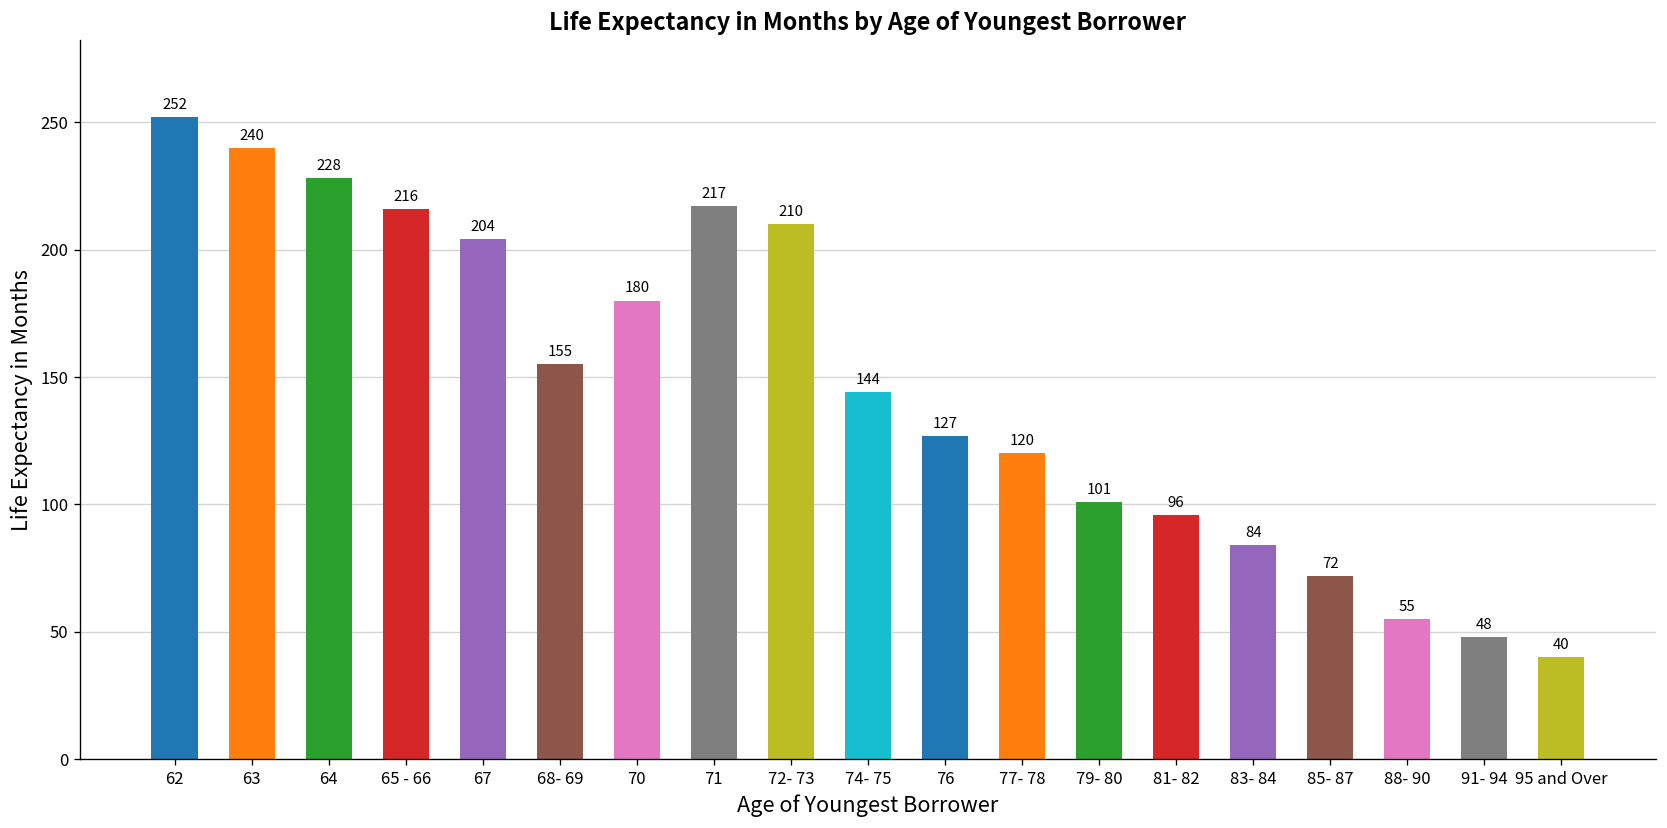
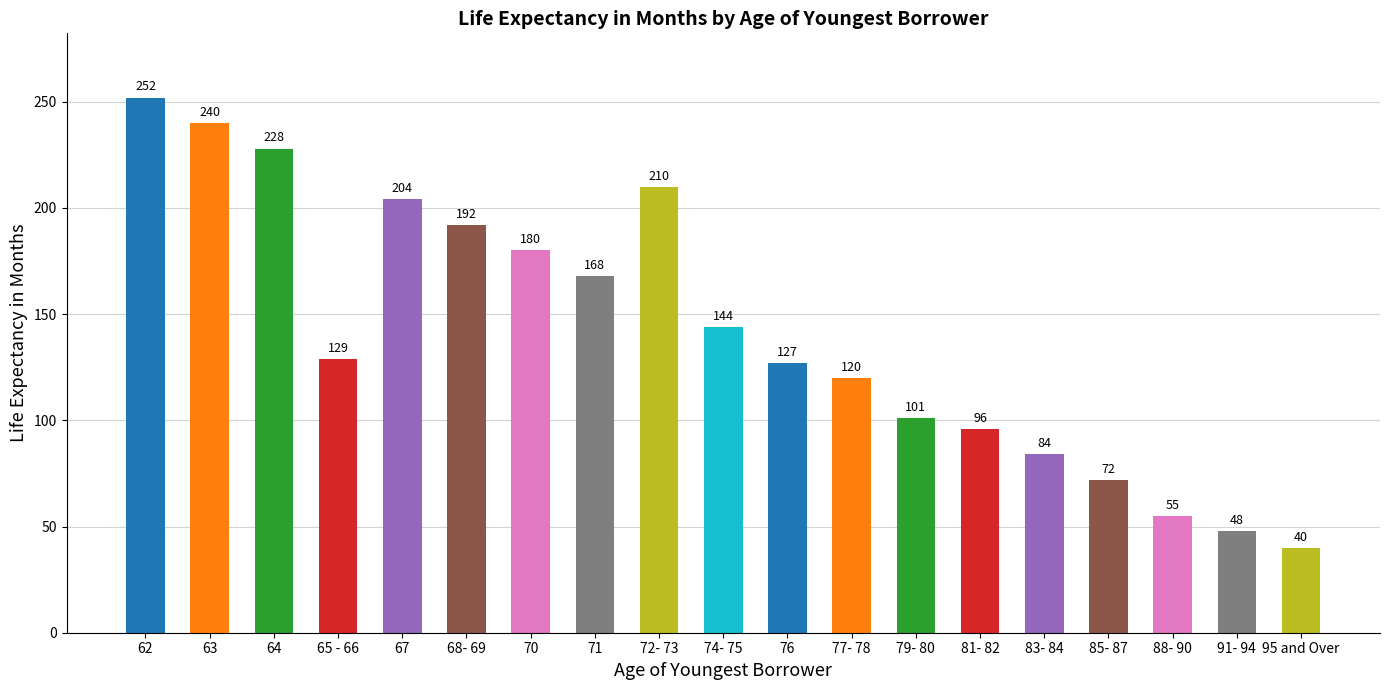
65 - 66: 216 -> 129
68- 69: 155 -> 192
71: 217 -> 168
